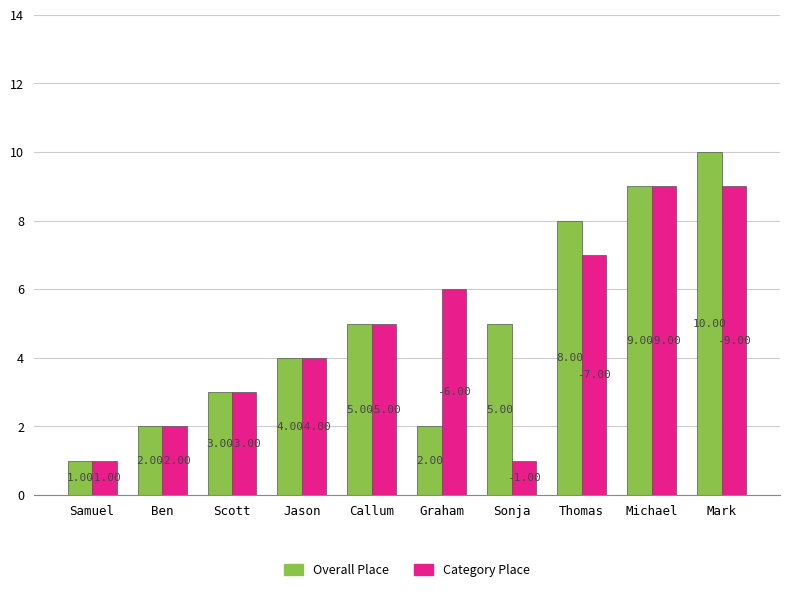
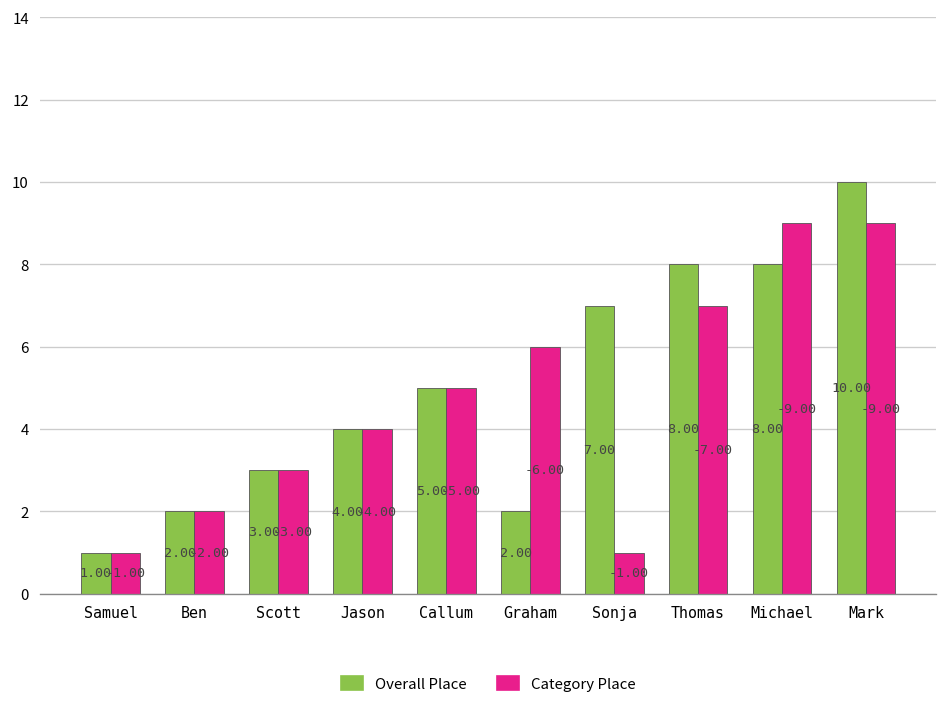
Overall Place, Sonja: 5.00 -> 7.00
Overall Place, Michael: 9.00 -> 8.00
